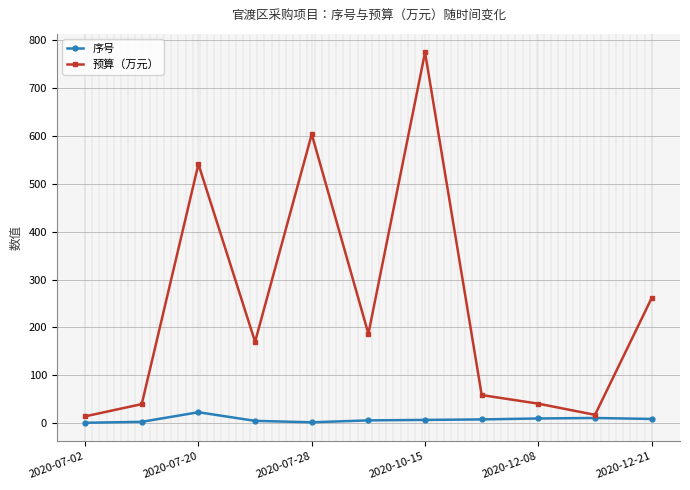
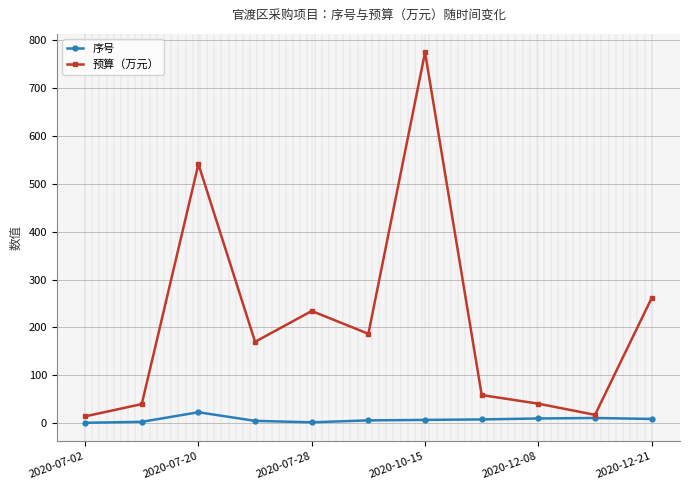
预算（万元）, 2020-07-28: 600 -> 230
